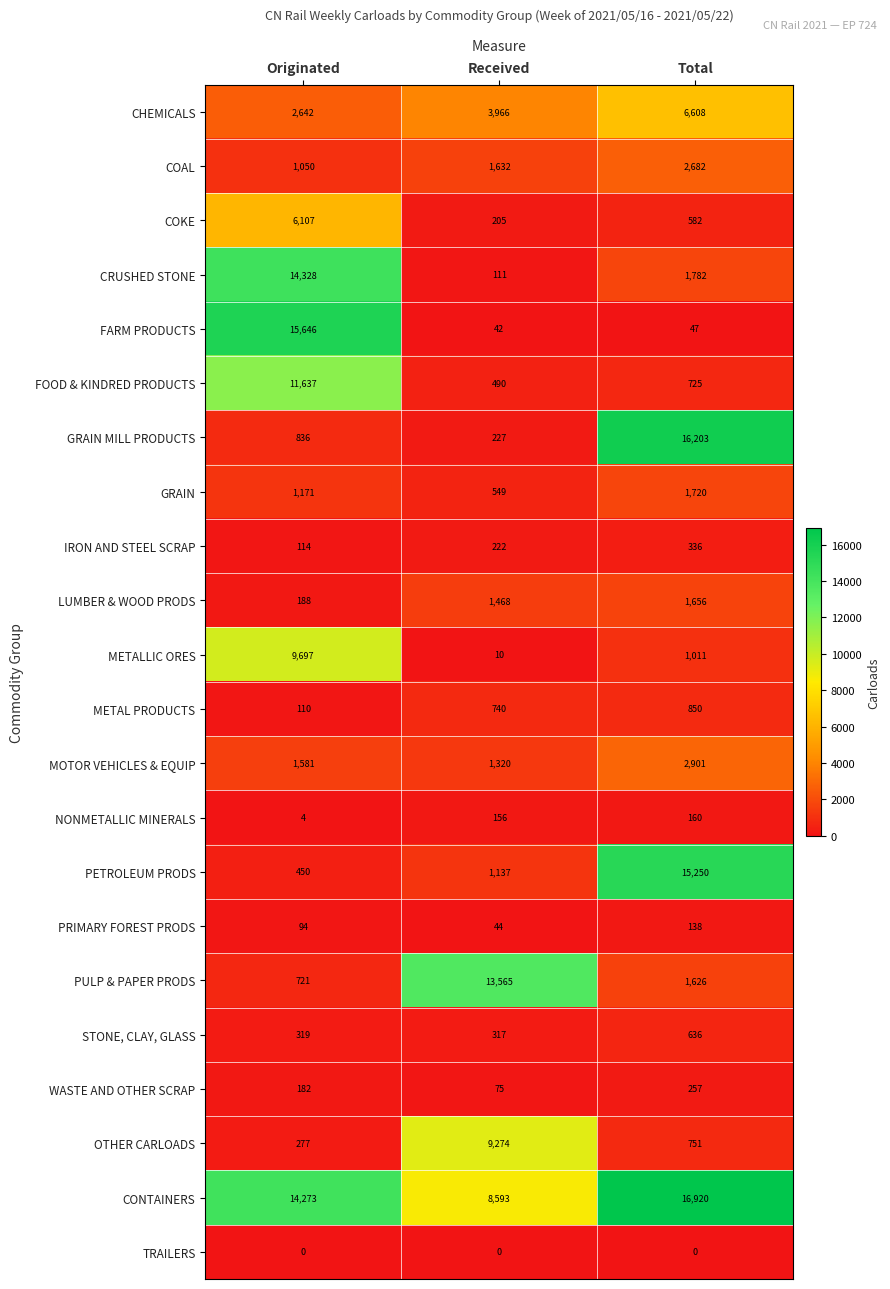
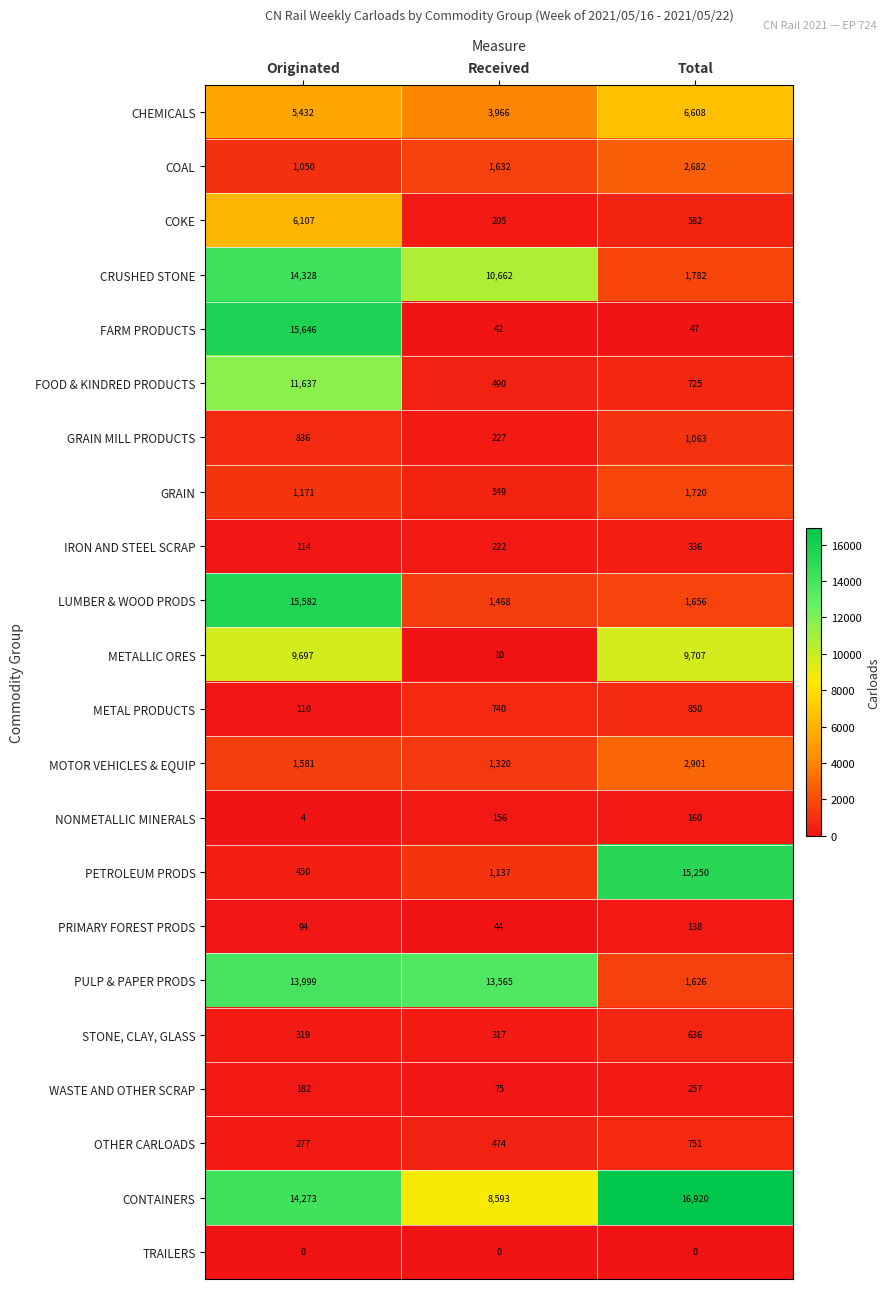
CHEMICALS, Originated: 2,642 -> 5,432
CRUSHED STONE, Received: 111 -> 10,662
GRAIN MILL PRODUCTS, Total: 16,203 -> 1,063
LUMBER & WOOD PRODS, Originated: 188 -> 15,582
METALLIC ORES, Total: 1,011 -> 9,707
PULP & PAPER PRODS, Originated: 721 -> 13,999
OTHER CARLOADS, Received: 9,274 -> 474
